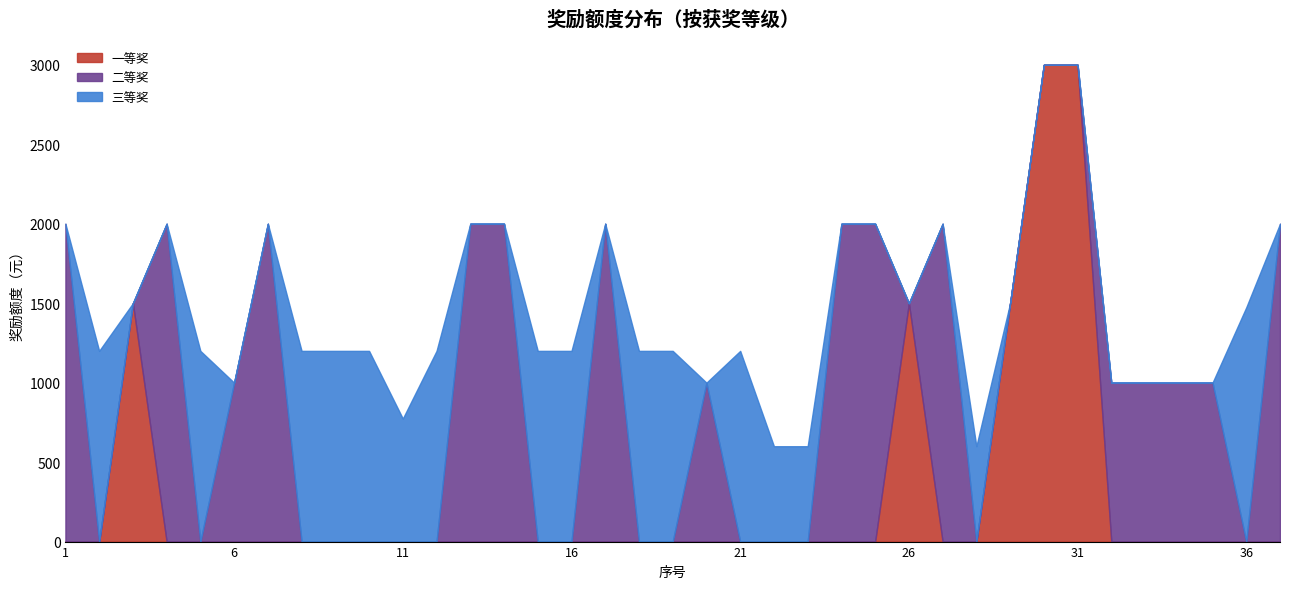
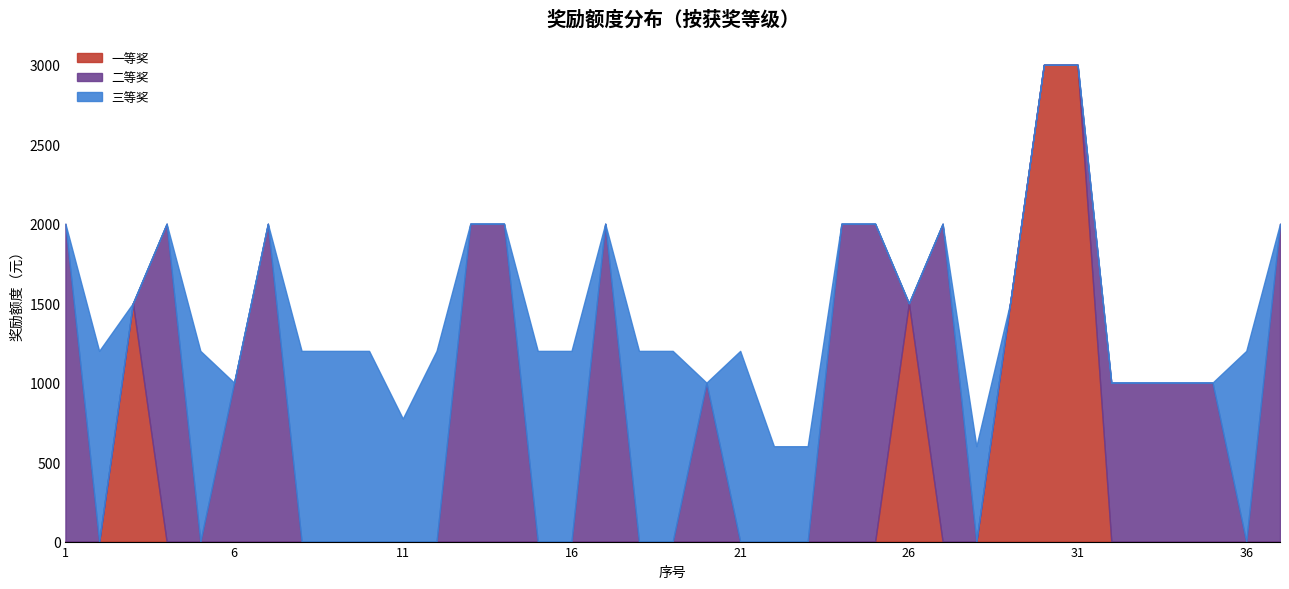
三等奖, 36: 1470 -> 1200
